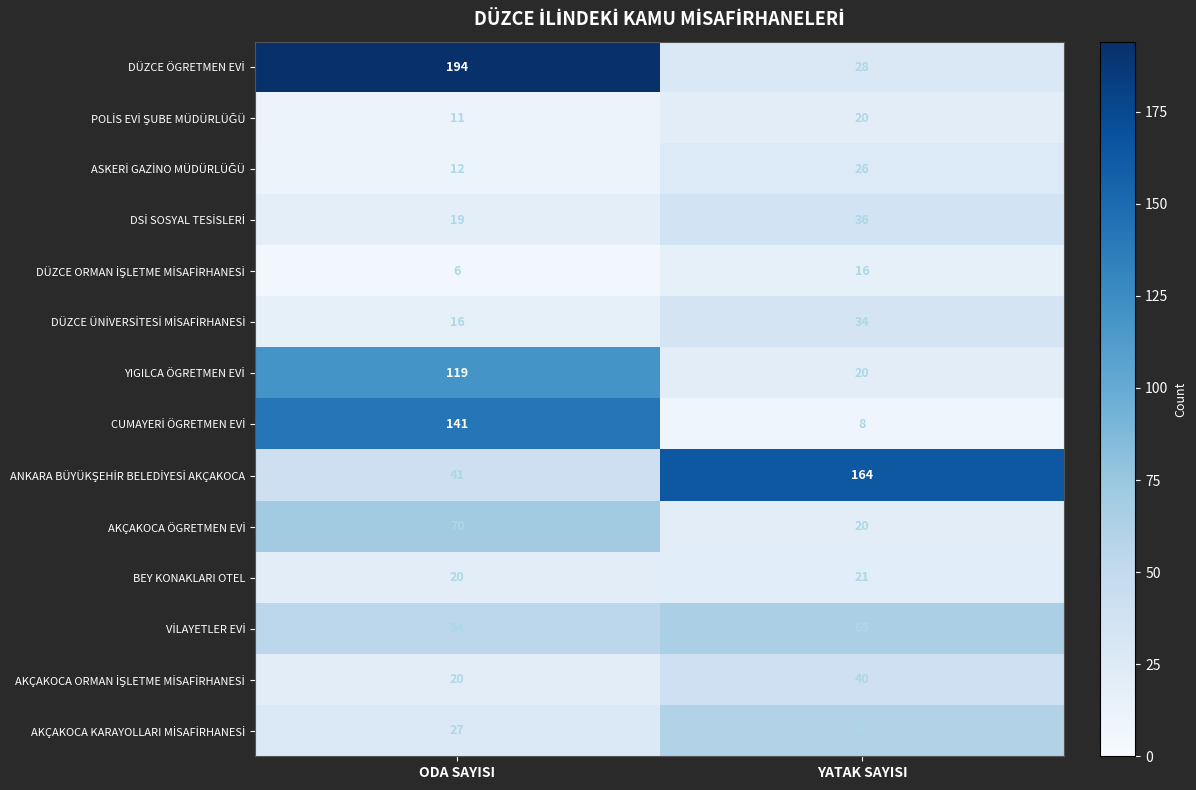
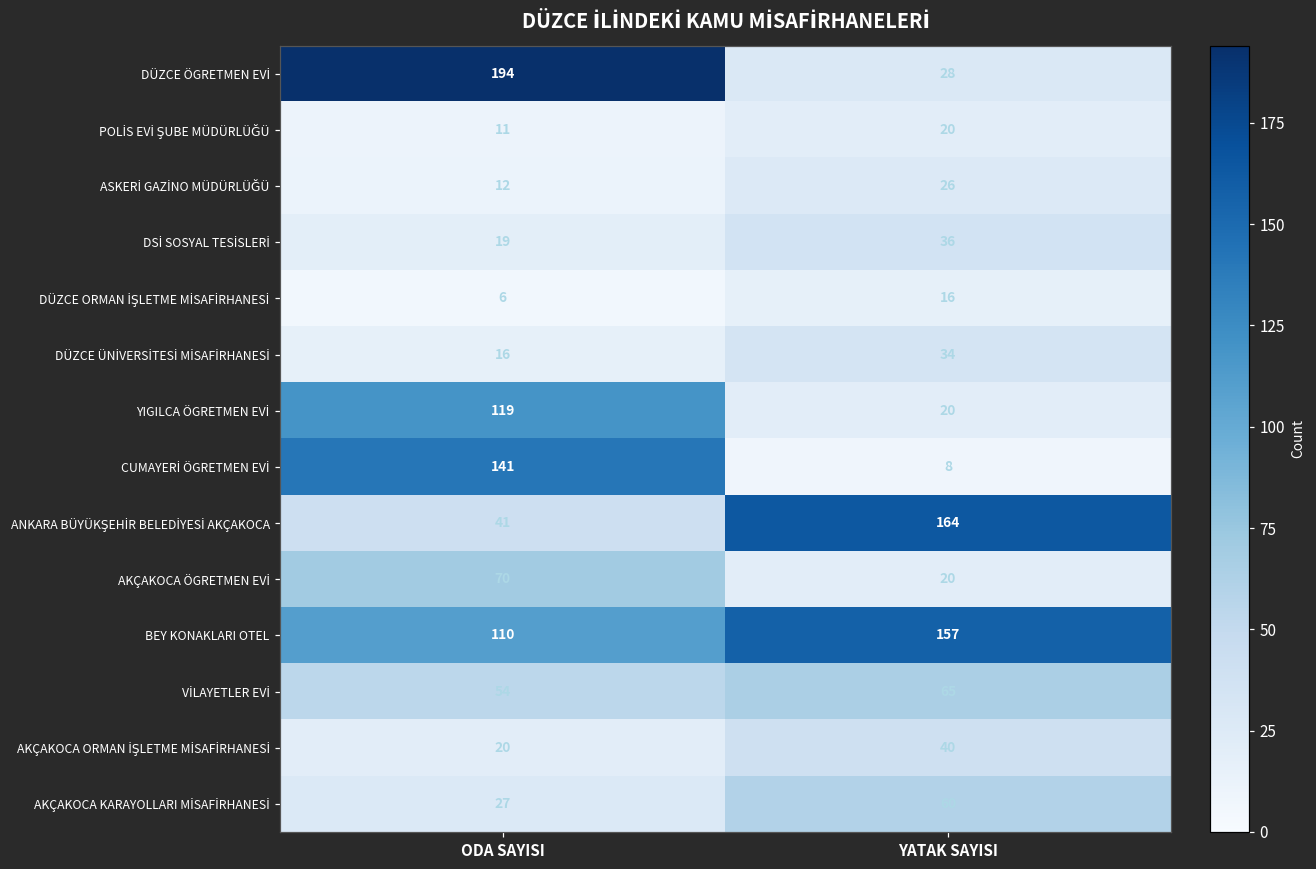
BEY KONAKLARI OTEL, ODA SAYISI: 20 -> 110
BEY KONAKLARI OTEL, YATAK SAYISI: 21 -> 157
